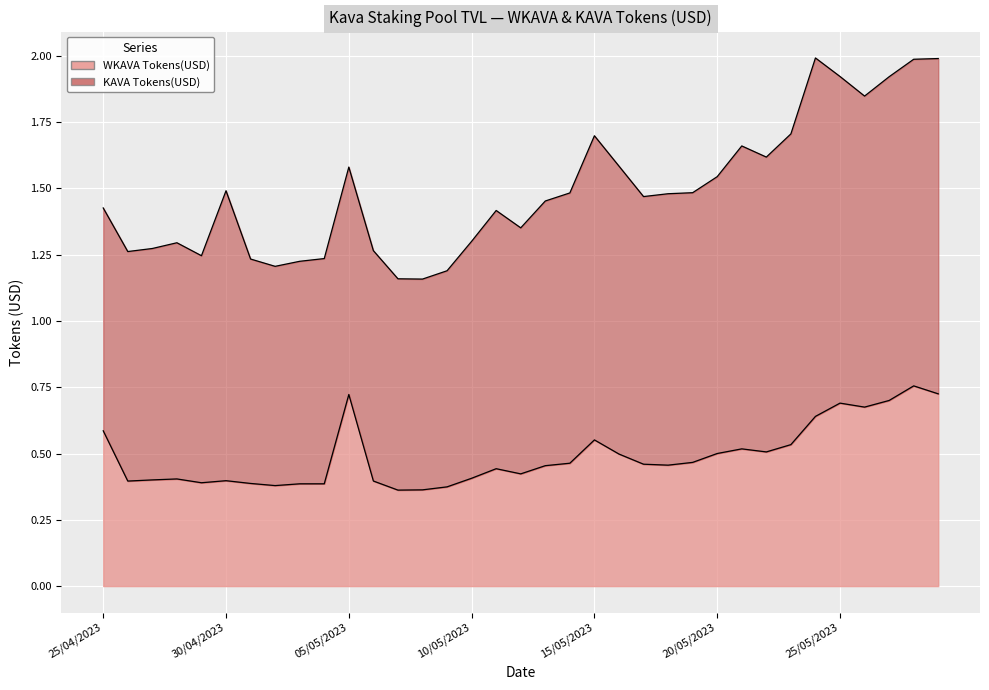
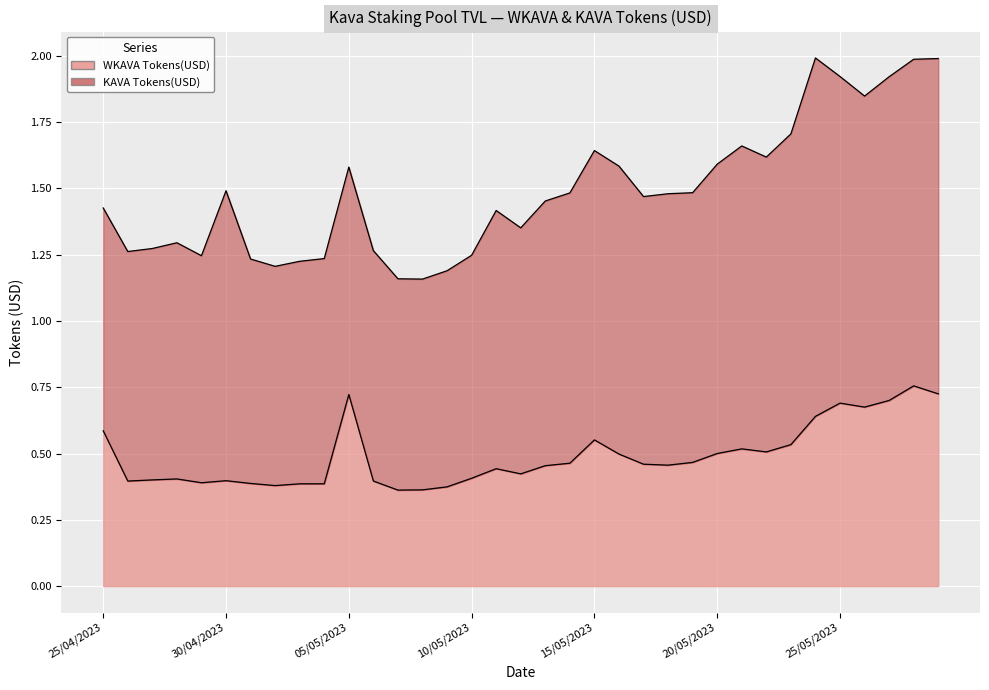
KAVA Tokens(USD), 10/05/2023: 0.89 -> 0.84
KAVA Tokens(USD), 15/05/2023: 1.15 -> 1.09
KAVA Tokens(USD), 20/05/2023: 1.04 -> 1.09
